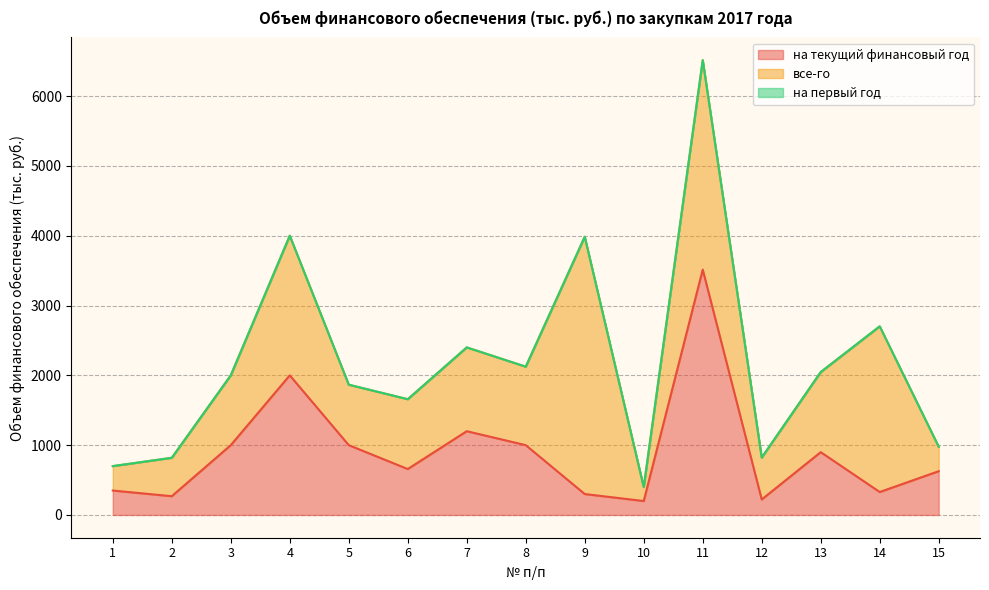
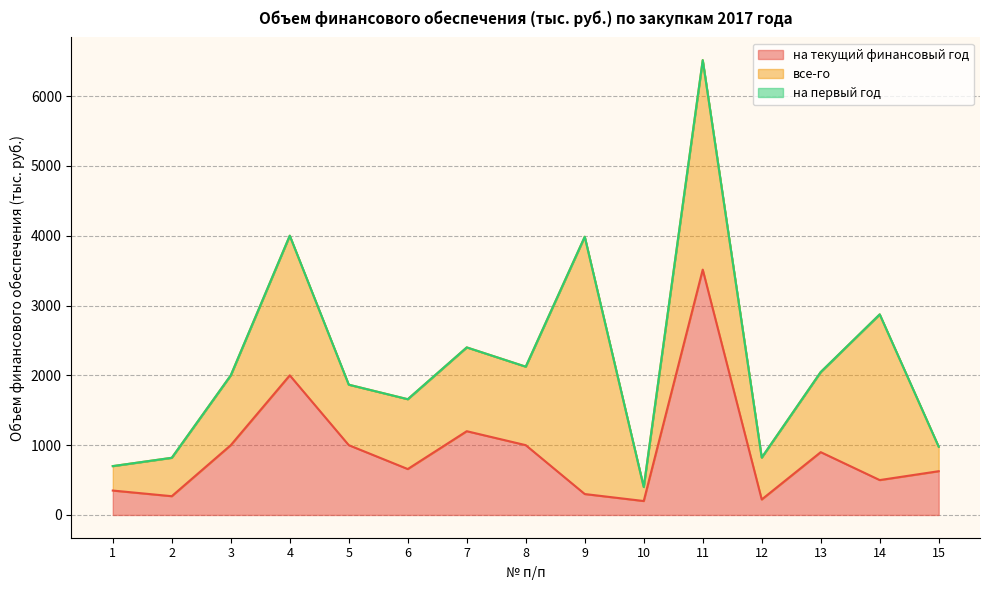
на текущий финансовый год, 14: 300 -> 500
